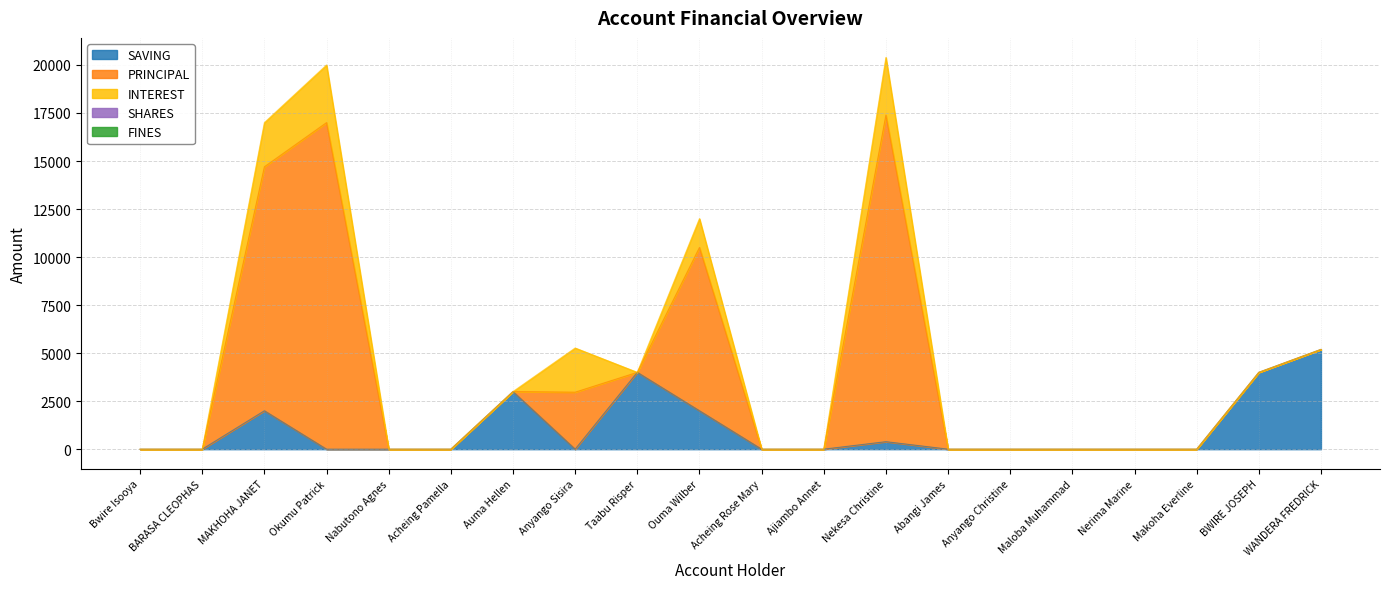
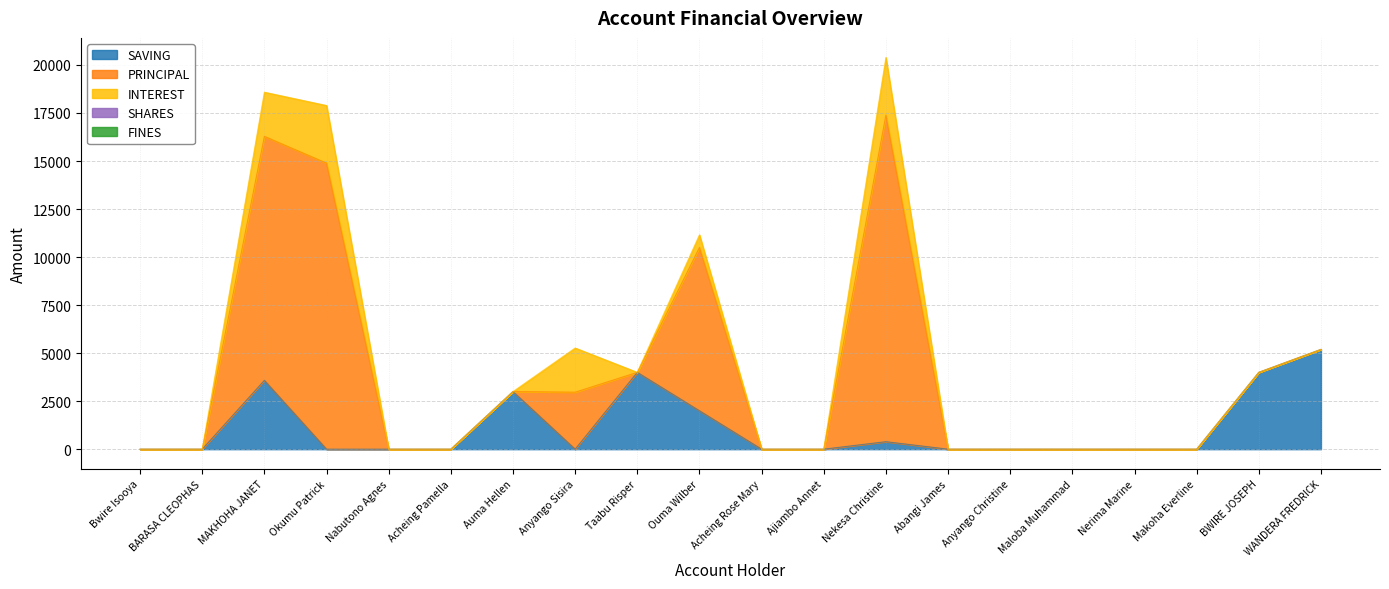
SAVING, MAKHOHA JANET: 2000 -> 3600
PRINCIPAL, Okumu Patrick: 17000 -> 14900
INTEREST, Ouma Wilber: 1500 -> 700
